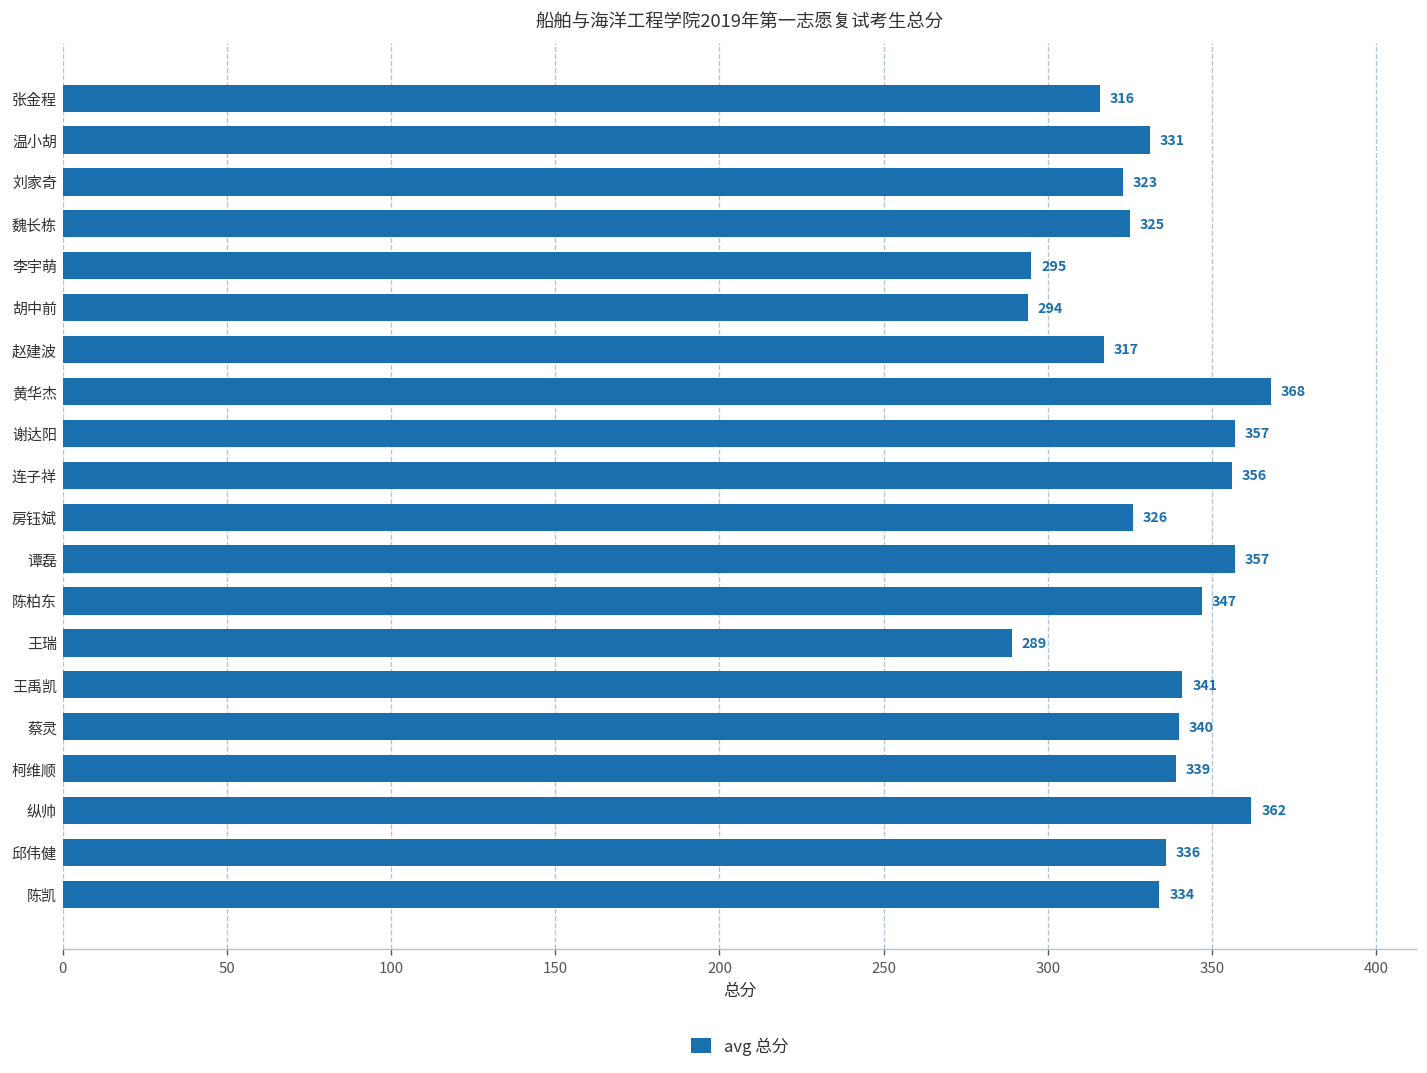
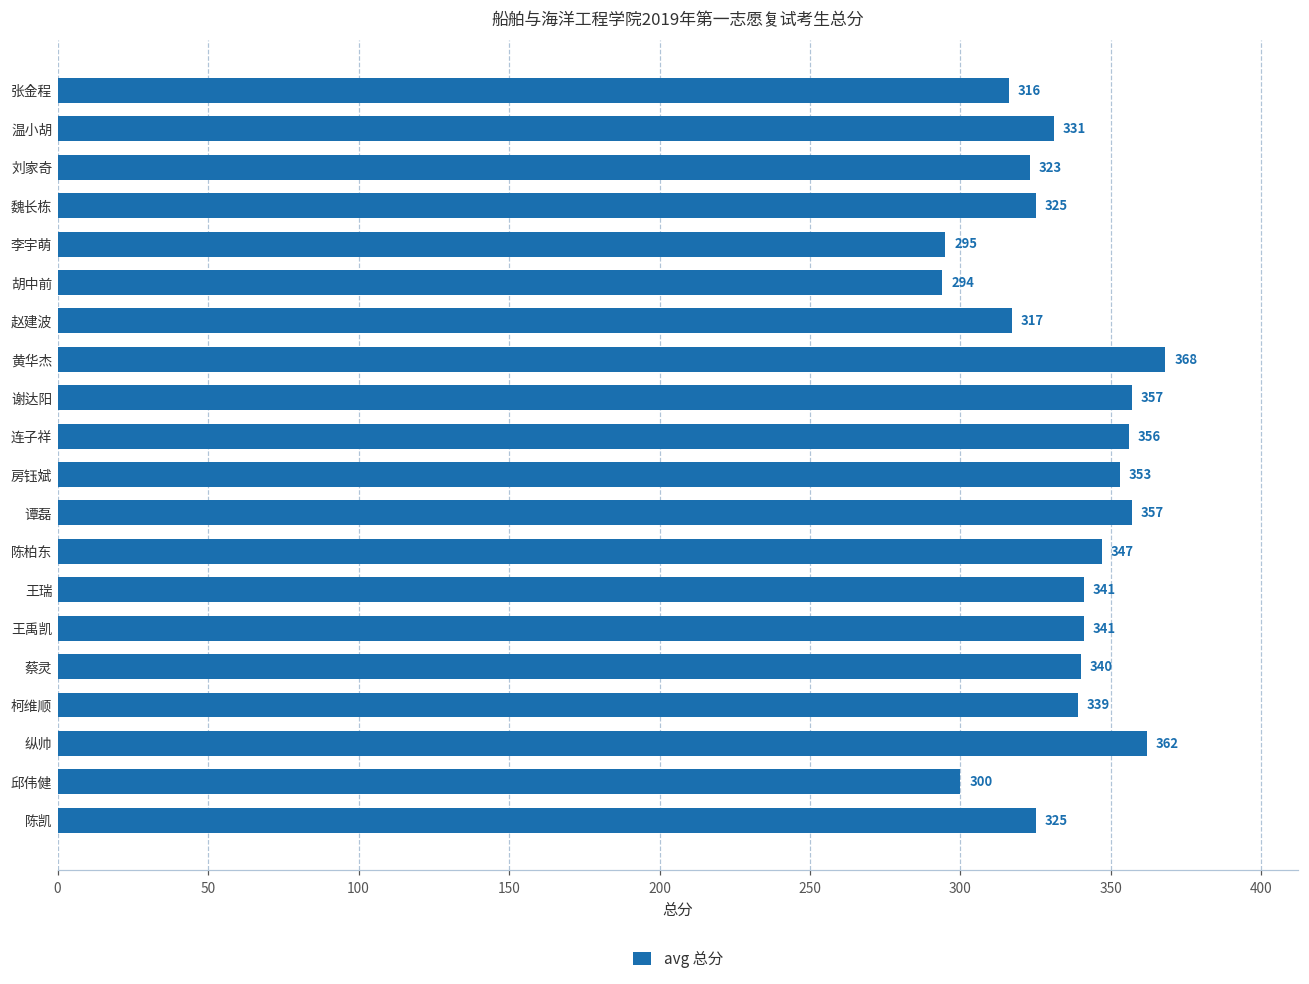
房钰斌: 326 -> 353
王瑞: 289 -> 341
邱伟健: 336 -> 300
陈凯: 334 -> 325
